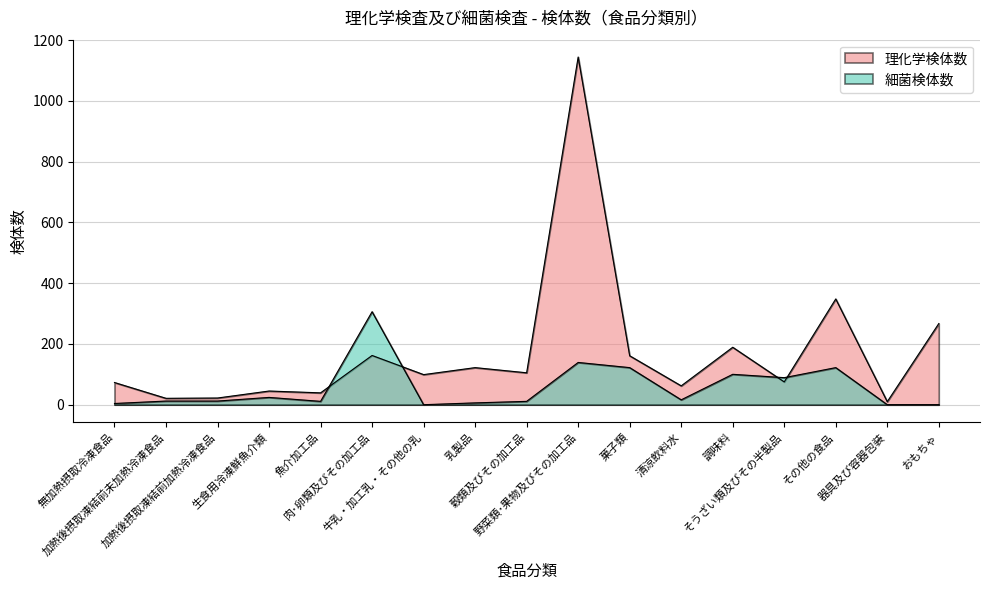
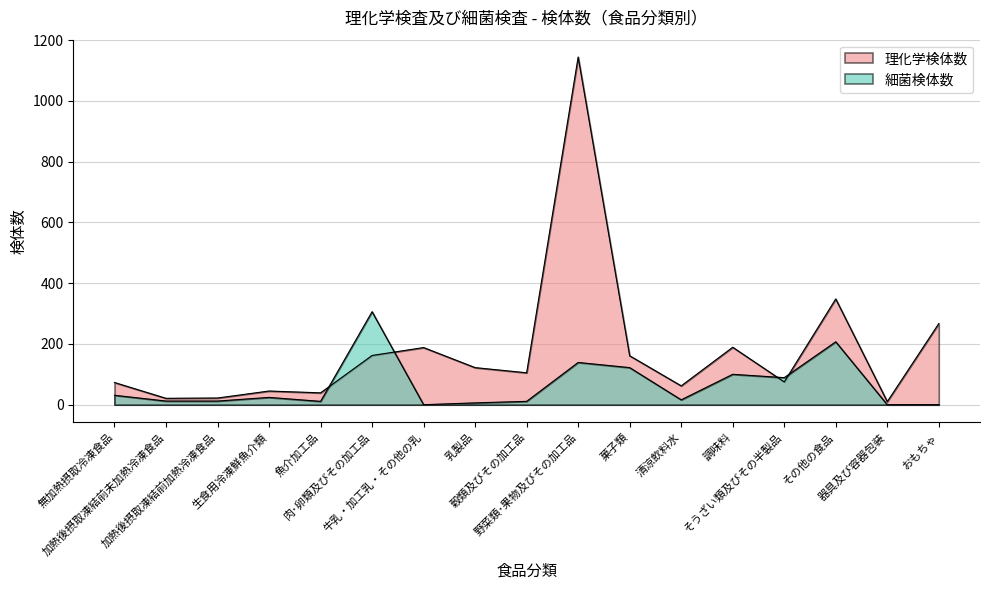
細菌検体数, 無加熱摂取冷凍食品: 0 -> 30
理化学検体数, 牛乳・加工乳・その他の乳: 100 -> 190
細菌検体数, その他の食品: 120 -> 210
